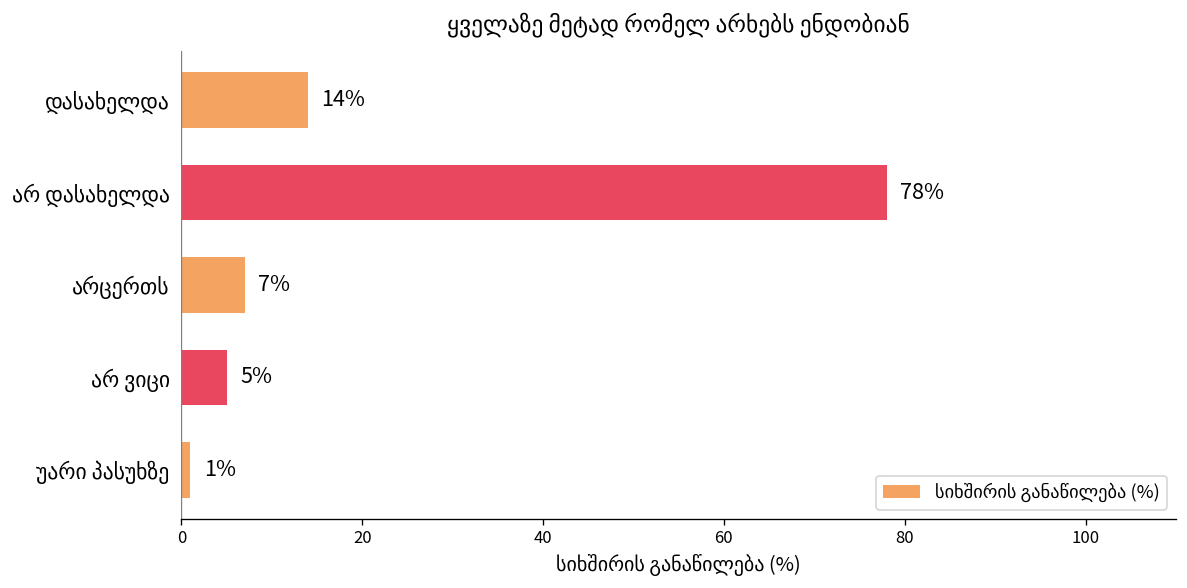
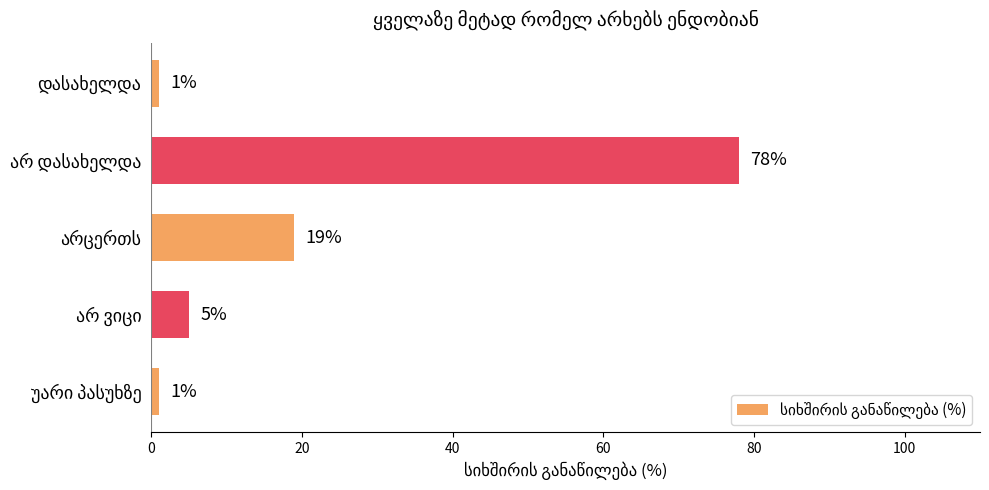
დასახელდა: 14% -> 1%
არცერთს: 7% -> 19%
